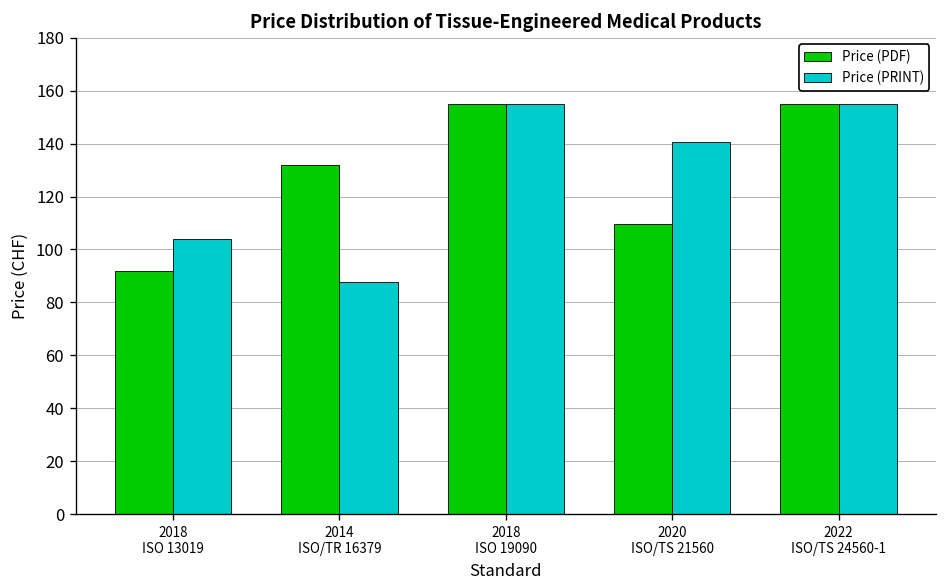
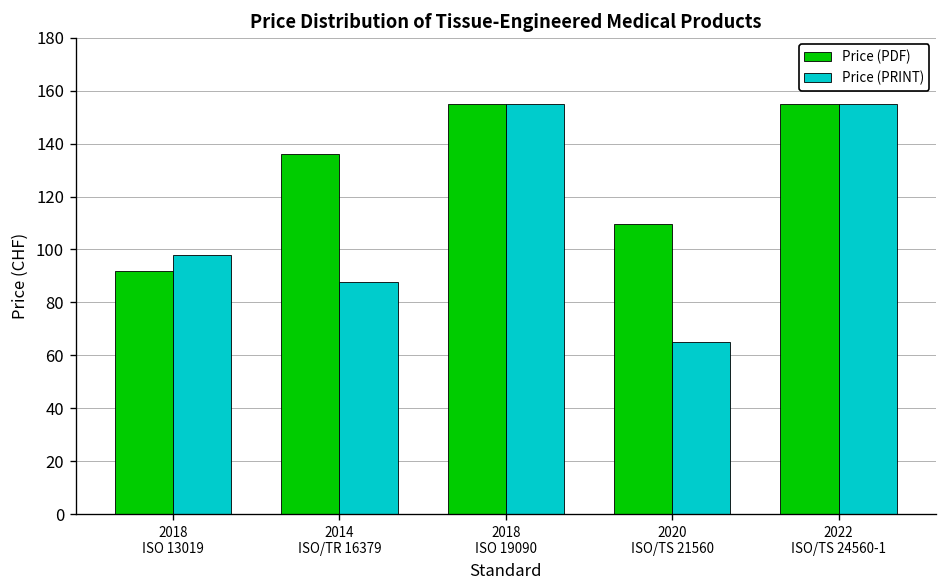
Price (PRINT), 2018 ISO 13019: 104 -> 98
Price (PDF), 2014 ISO/TR 16379: 132 -> 136
Price (PRINT), 2020 ISO/TS 21560: 140 -> 65
